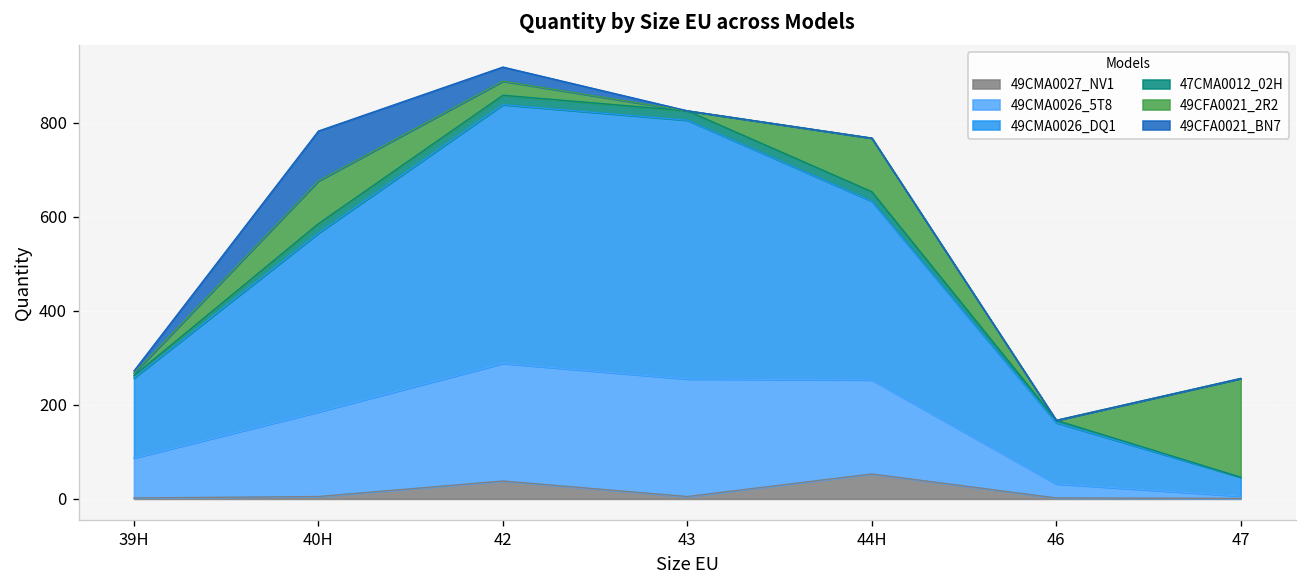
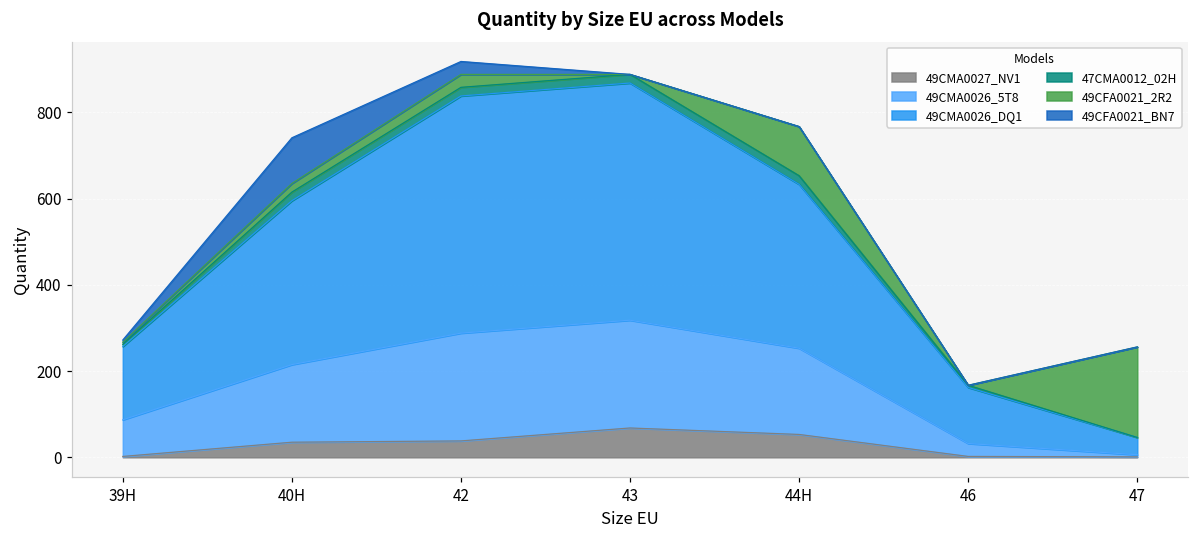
49CMA0027_NV1, 40H: 10 -> 40
49CFA0021_2R2, 40H: 90 -> 20
49CMA0027_NV1, 43: 10 -> 70
